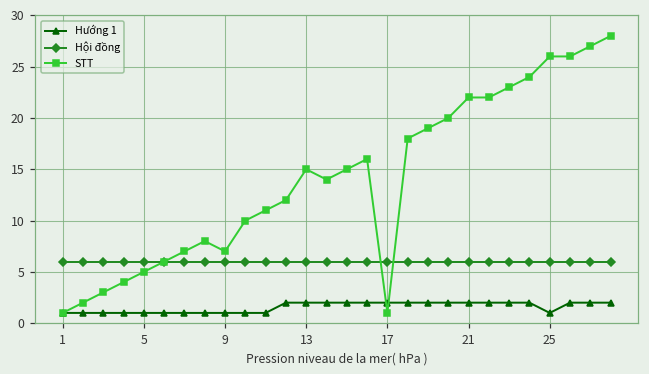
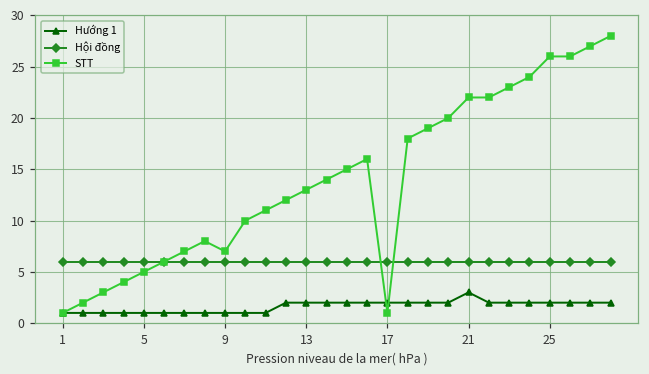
STT, 13: 15 -> 13
Hướng 1, 21: 2 -> 3
Hướng 1, 25: 1 -> 2
